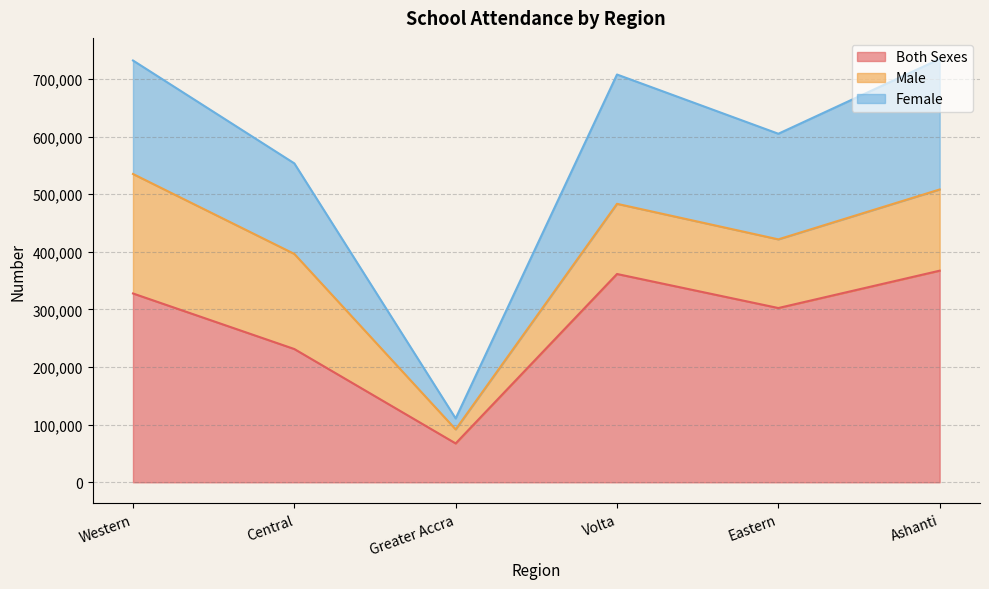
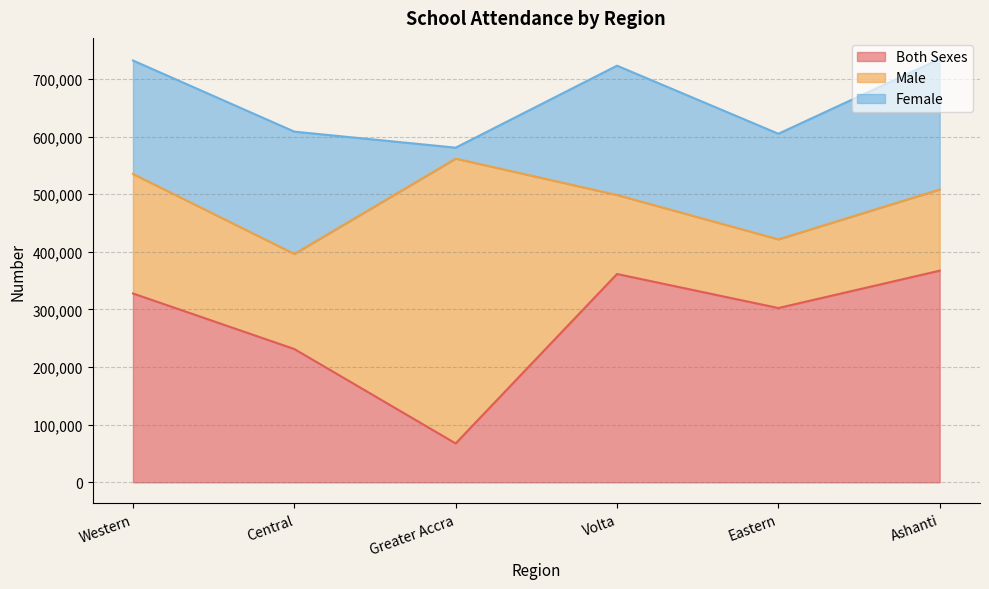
Female, Central: 160,000 -> 210,000
Male, Greater Accra: 20,000 -> 490,000
Male, Volta: 120,000 -> 140,000
